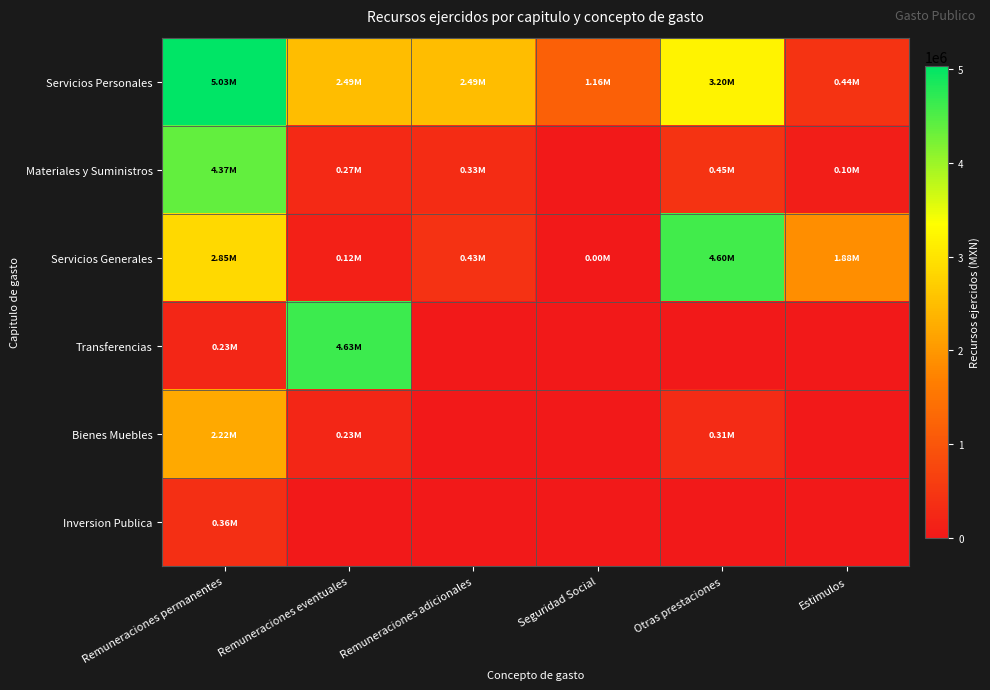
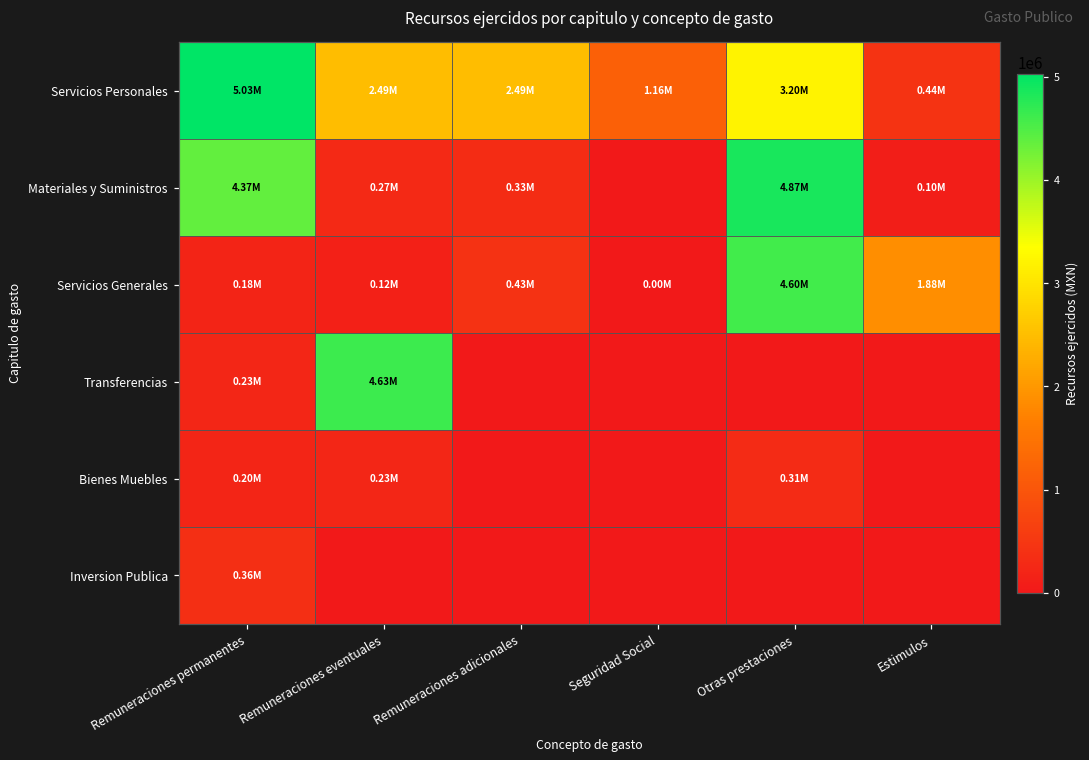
Materiales y Suministros, Otras prestaciones: 0.45M -> 4.87M
Servicios Generales, Remuneraciones permanentes: 2.85M -> 0.18M
Bienes Muebles, Remuneraciones permanentes: 2.22M -> 0.20M
